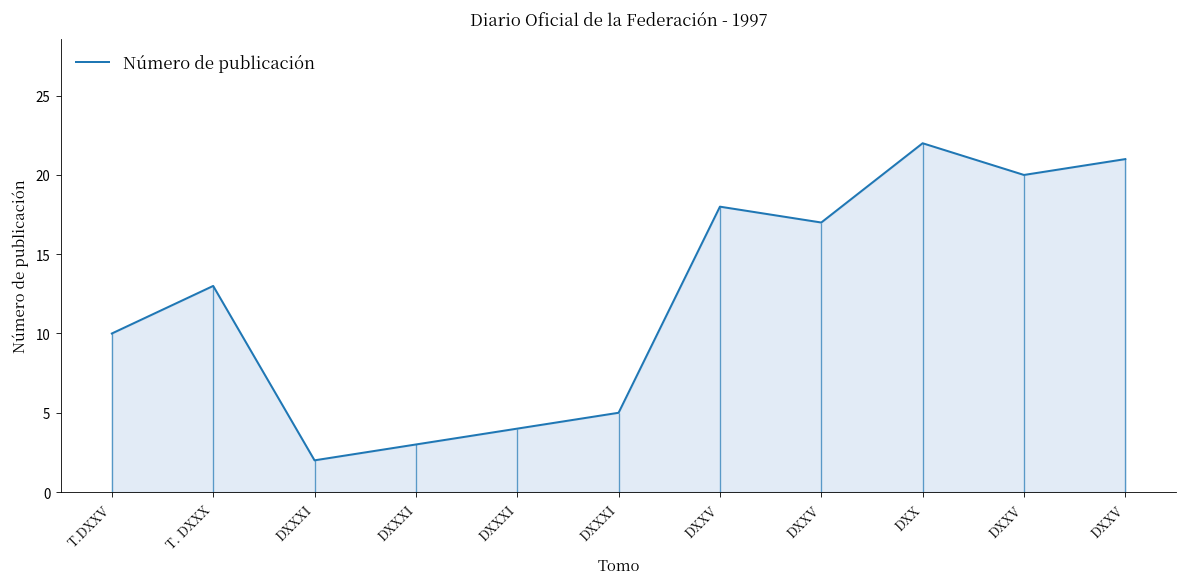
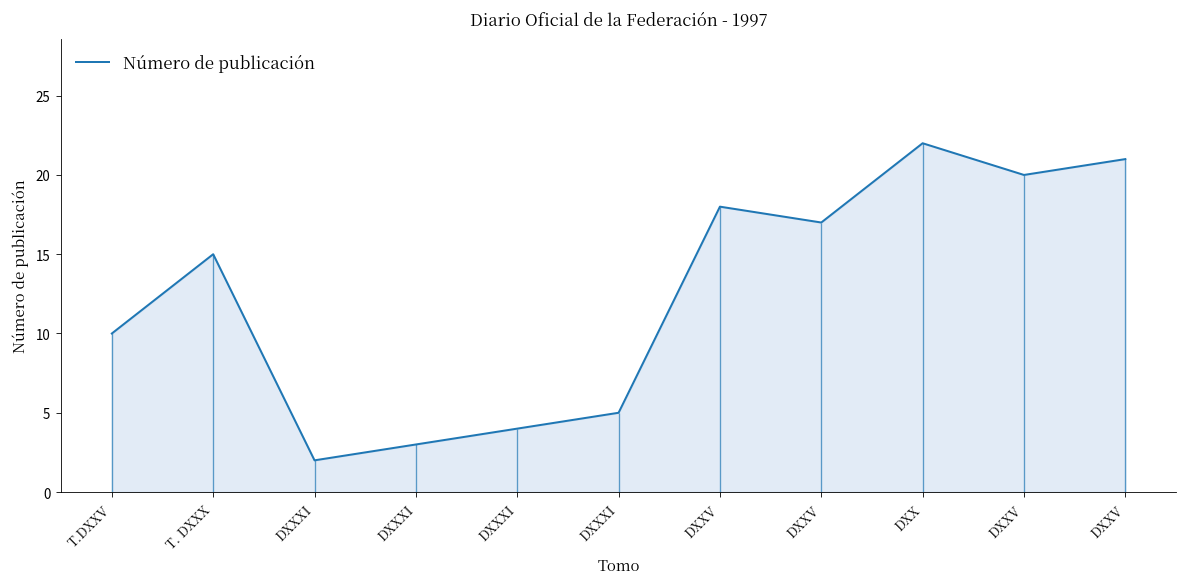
T. DXXX: 13 -> 15
